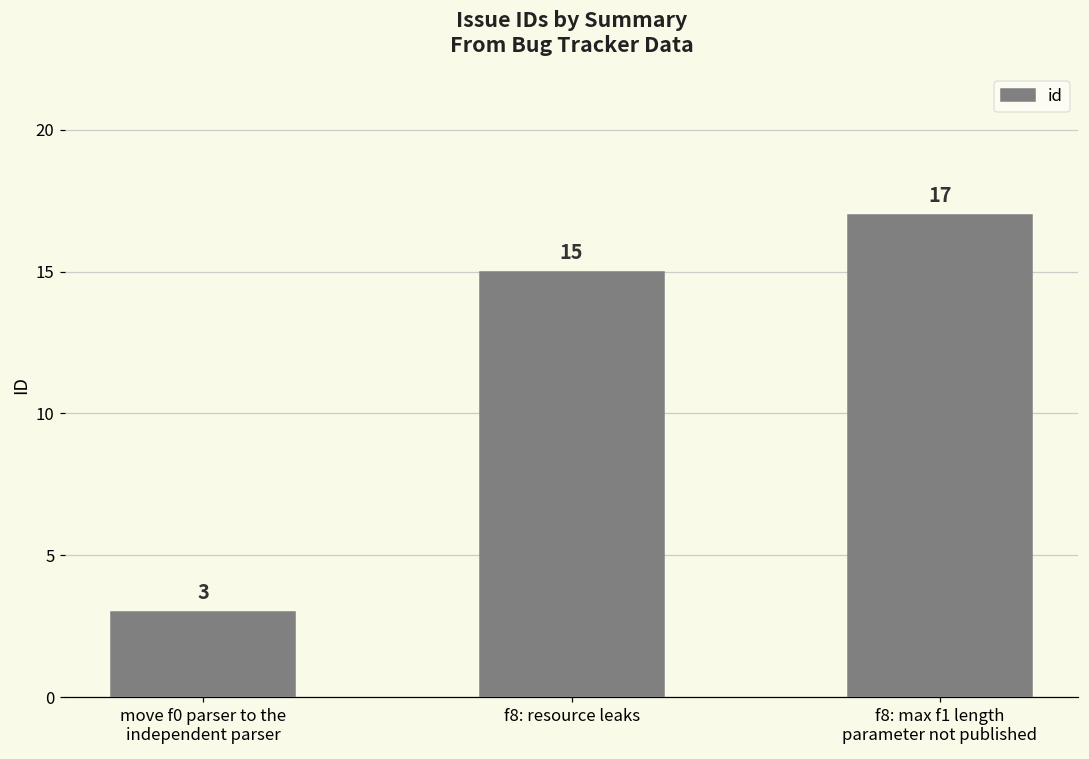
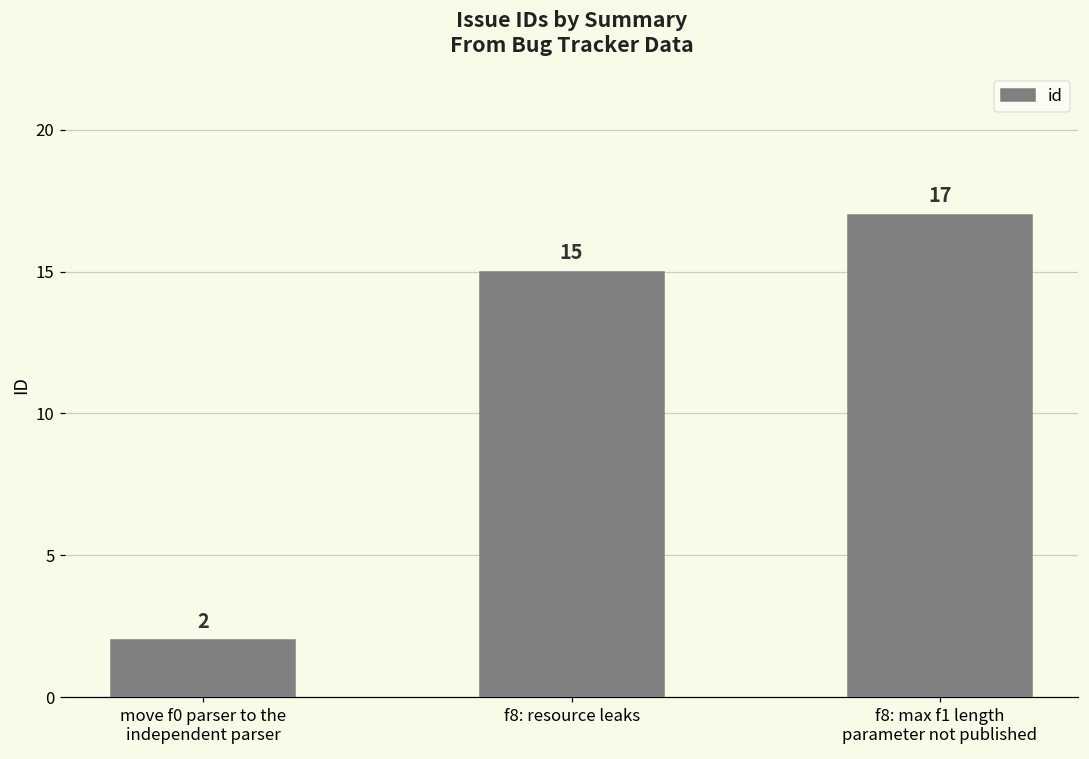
move f0 parser to the independent parser: 3 -> 2
